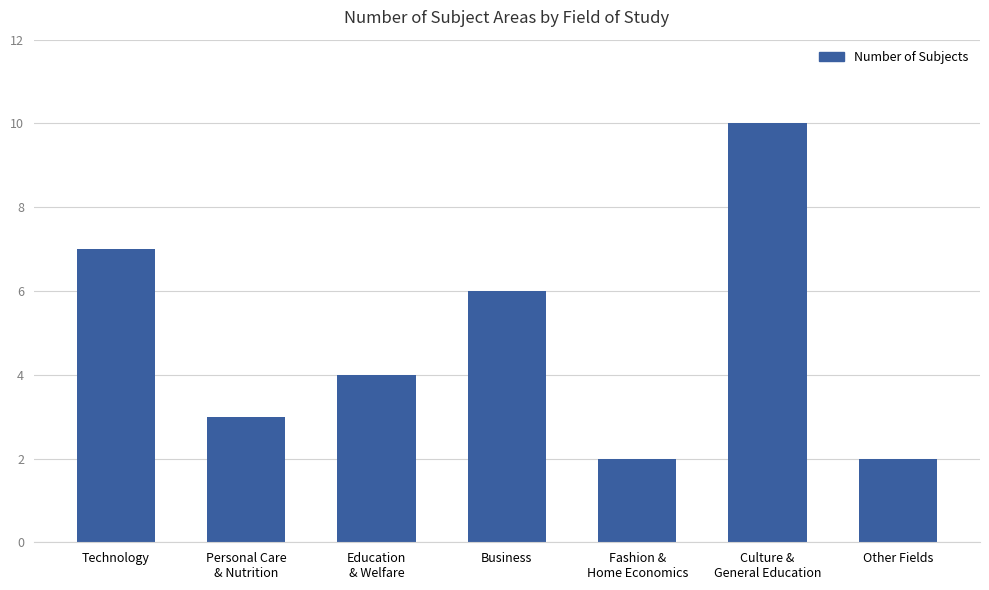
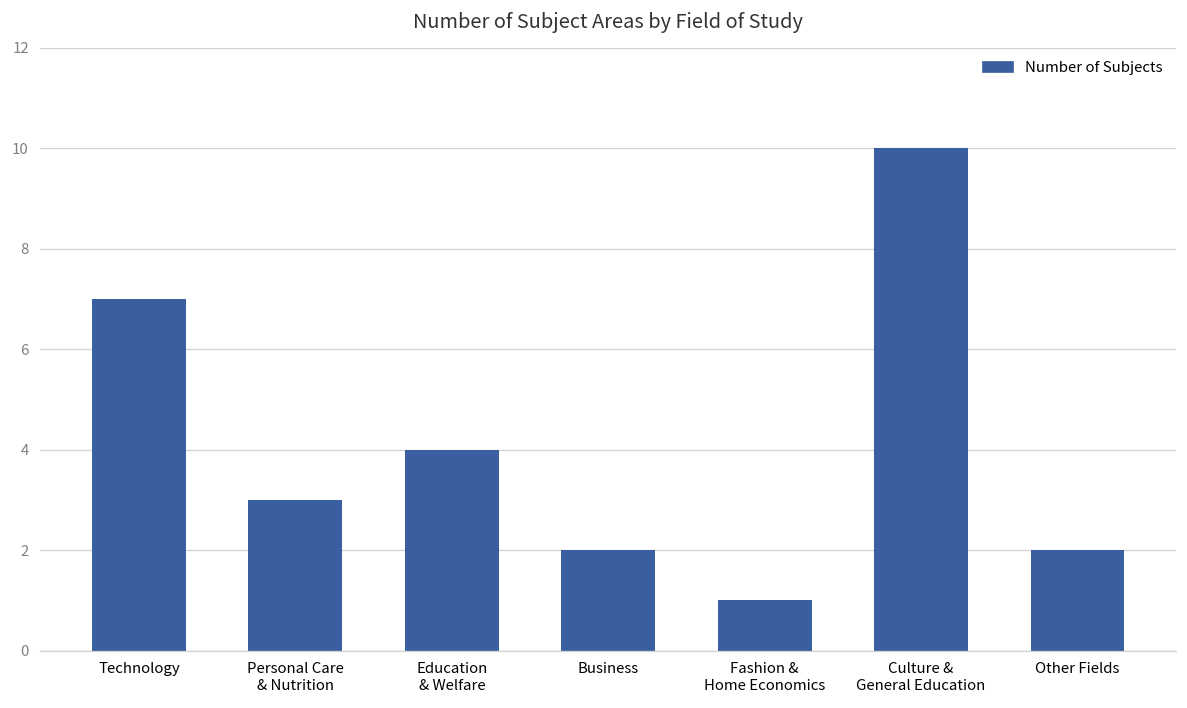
Business: 6 -> 2
Fashion & Home Economics: 2 -> 1
